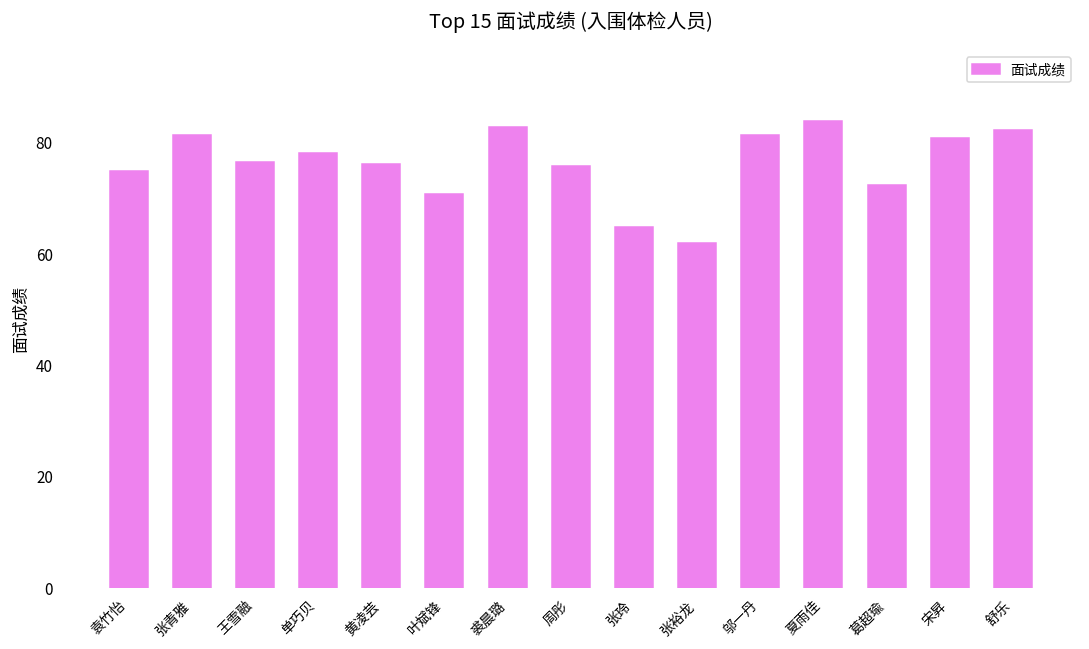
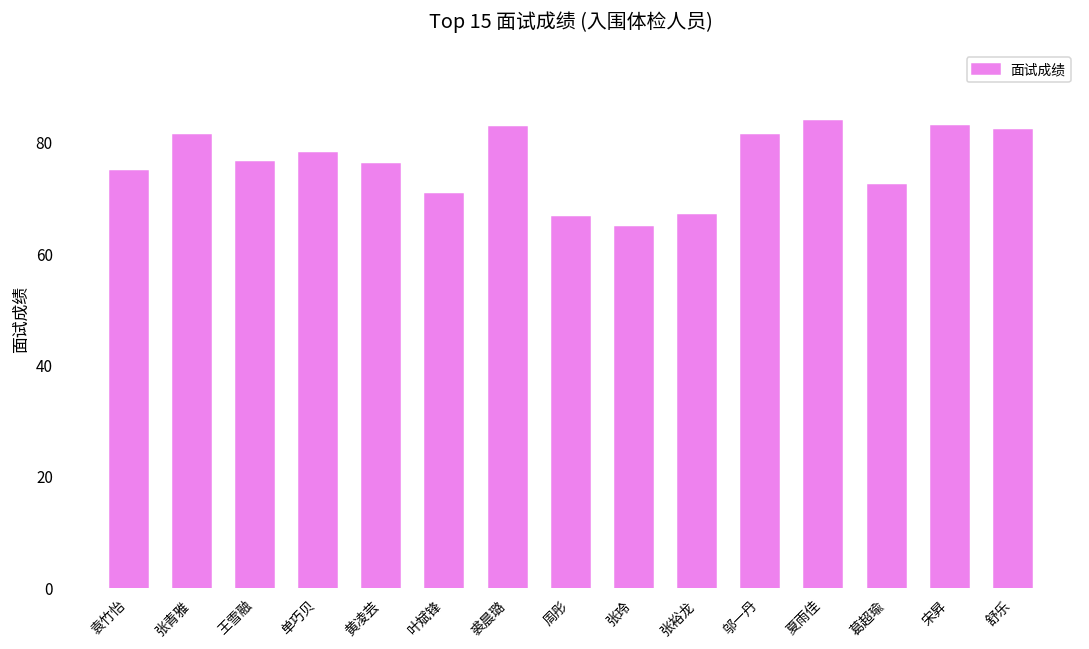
周彤: 76 -> 67
张裕龙: 62 -> 67
宋昇: 81 -> 83
